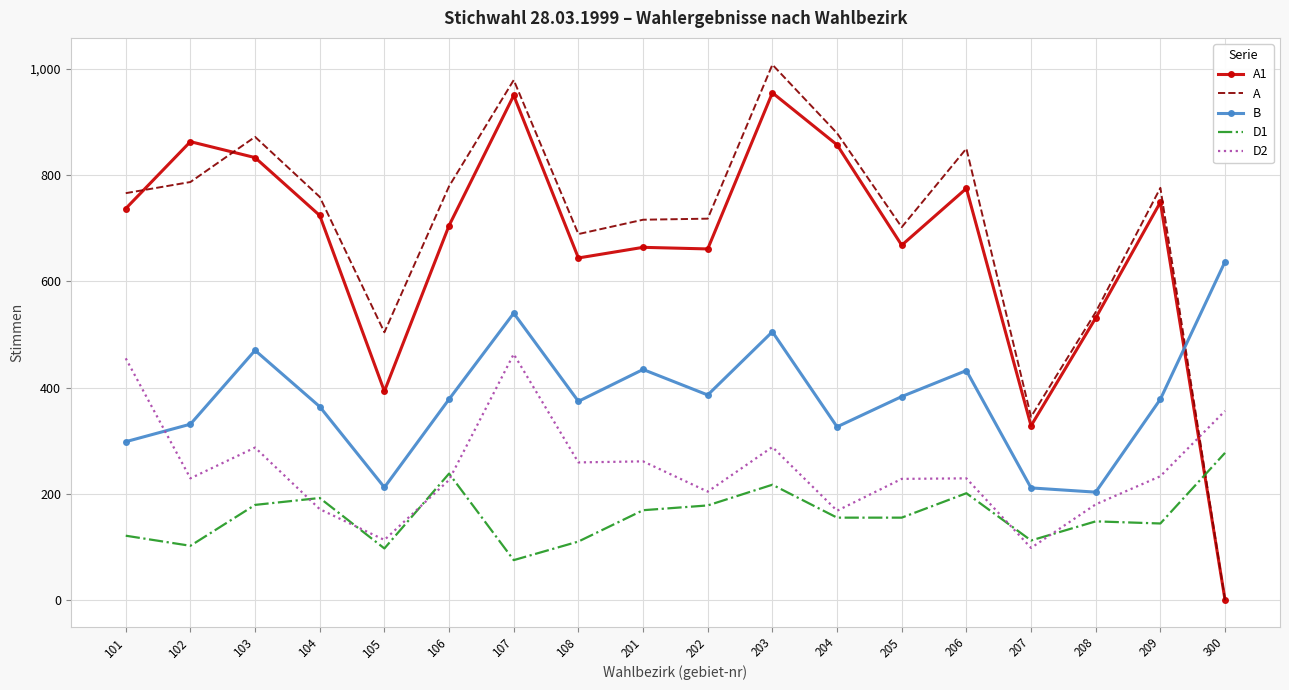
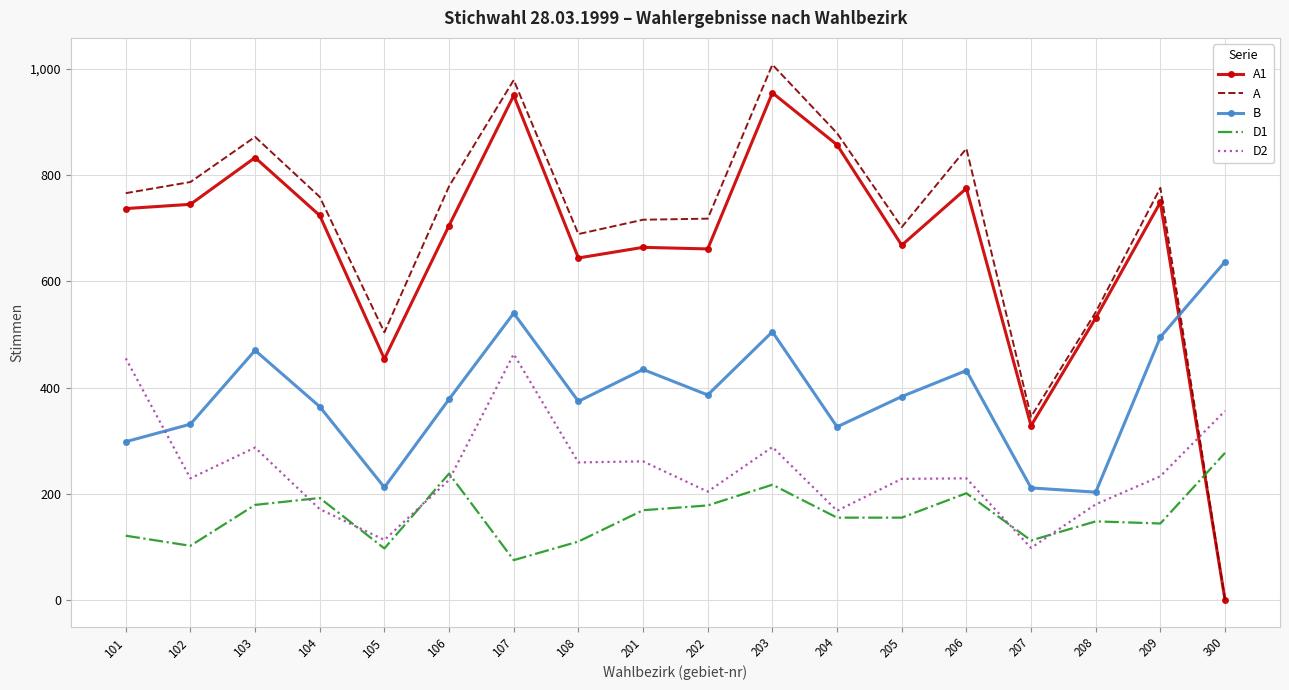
A1, 102: 860 -> 750
A1, 105: 390 -> 450
B, 209: 380 -> 500
